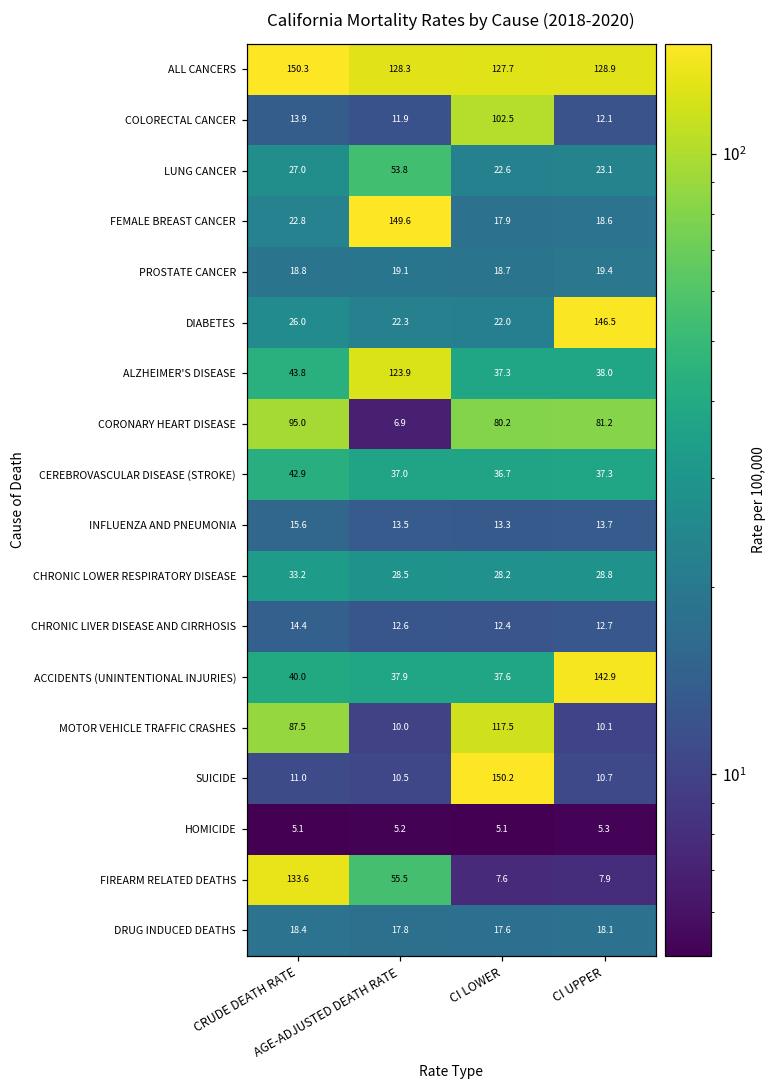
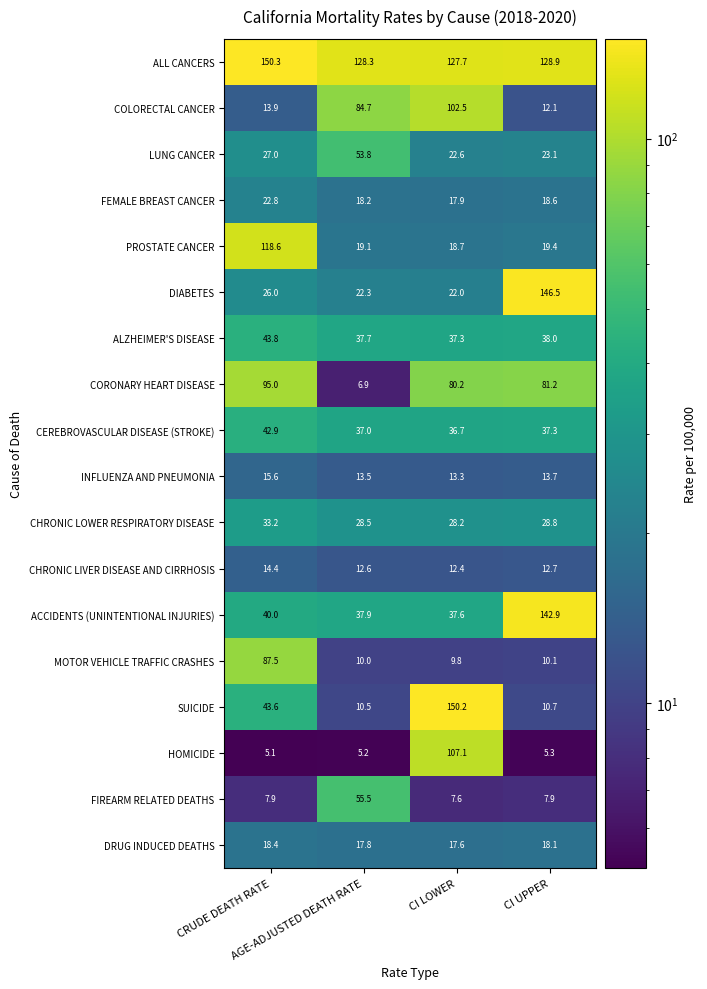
COLORECTAL CANCER, AGE-ADJUSTED DEATH RATE: 11.9 -> 84.7
FEMALE BREAST CANCER, AGE-ADJUSTED DEATH RATE: 149.6 -> 18.2
PROSTATE CANCER, CRUDE DEATH RATE: 18.8 -> 118.6
ALZHEIMER'S DISEASE, AGE-ADJUSTED DEATH RATE: 123.9 -> 37.7
MOTOR VEHICLE TRAFFIC CRASHES, CI LOWER: 117.5 -> 9.8
SUICIDE, CRUDE DEATH RATE: 11.0 -> 43.6
HOMICIDE, CI LOWER: 5.1 -> 107.1
FIREARM RELATED DEATHS, CRUDE DEATH RATE: 133.6 -> 7.9
